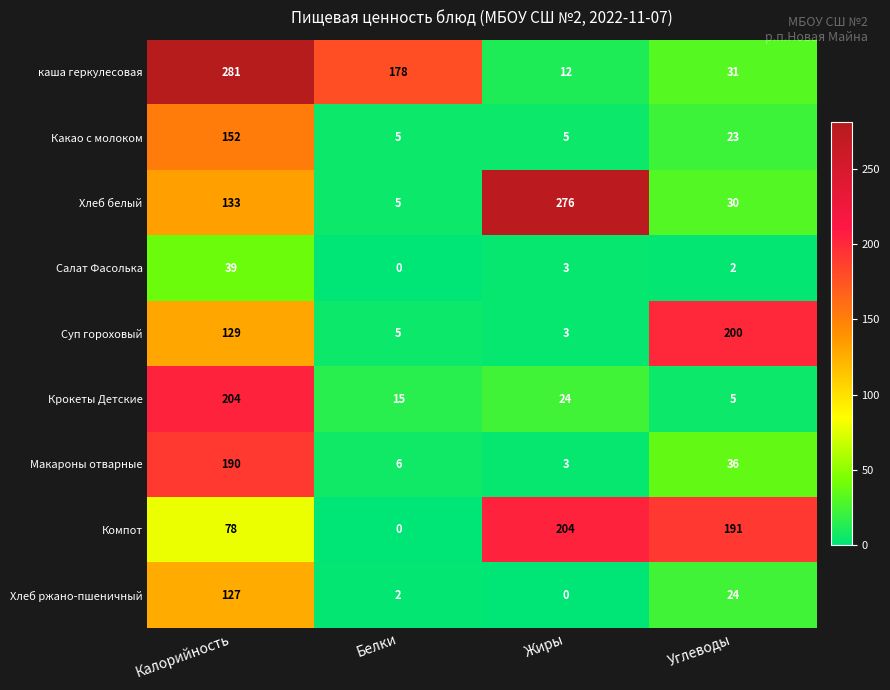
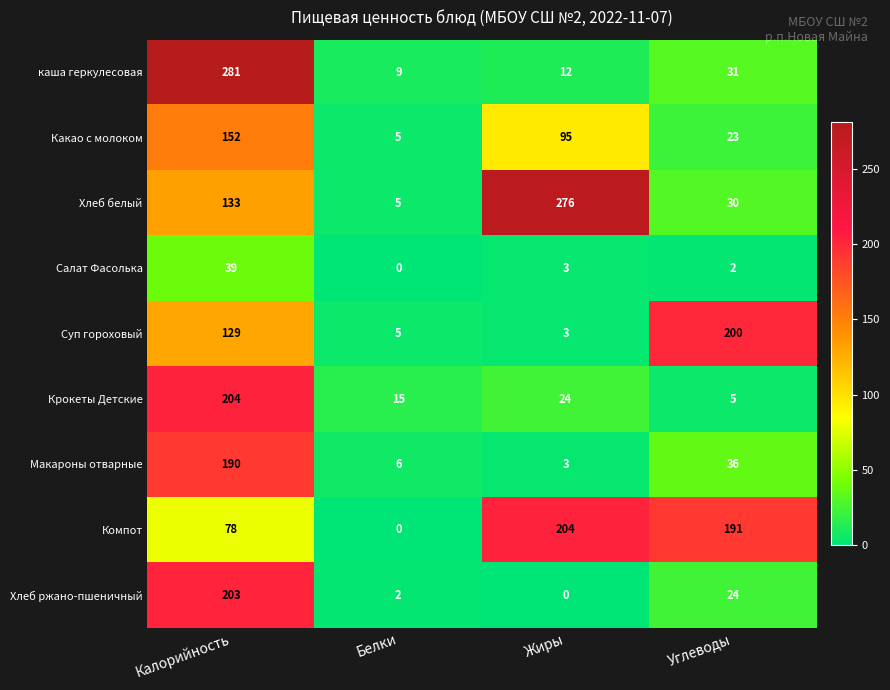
каша геркулесовая, Белки: 178 -> 9
Какао с молоком, Жиры: 5 -> 95
Хлеб ржано-пшеничный, Калорийность: 127 -> 203
